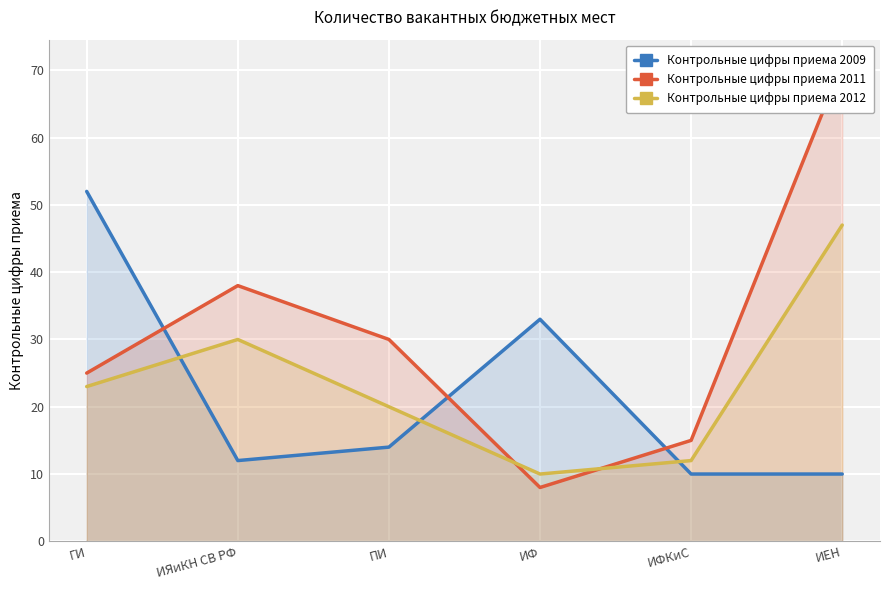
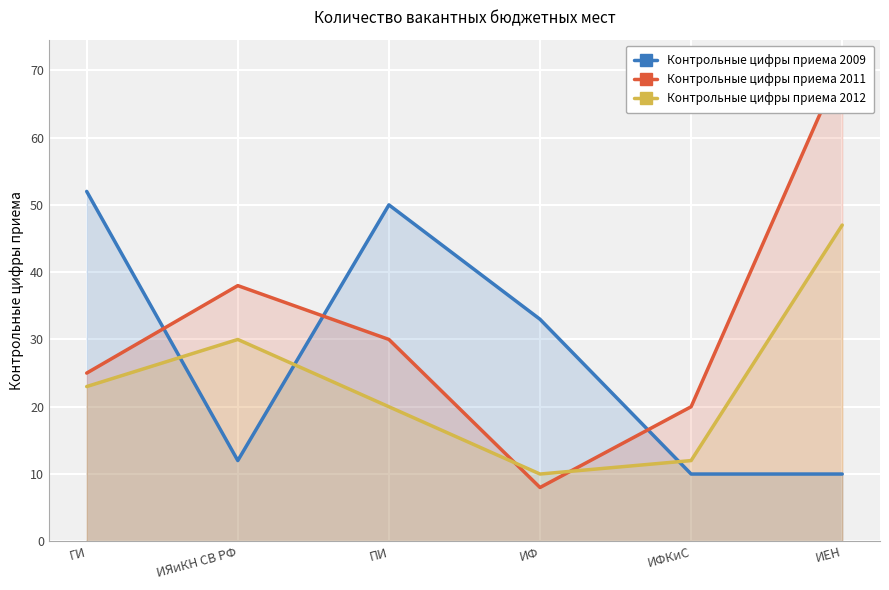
Контрольные цифры приема 2009, ПИ: 14 -> 50
Контрольные цифры приема 2011, ИФКиС: 15 -> 20
